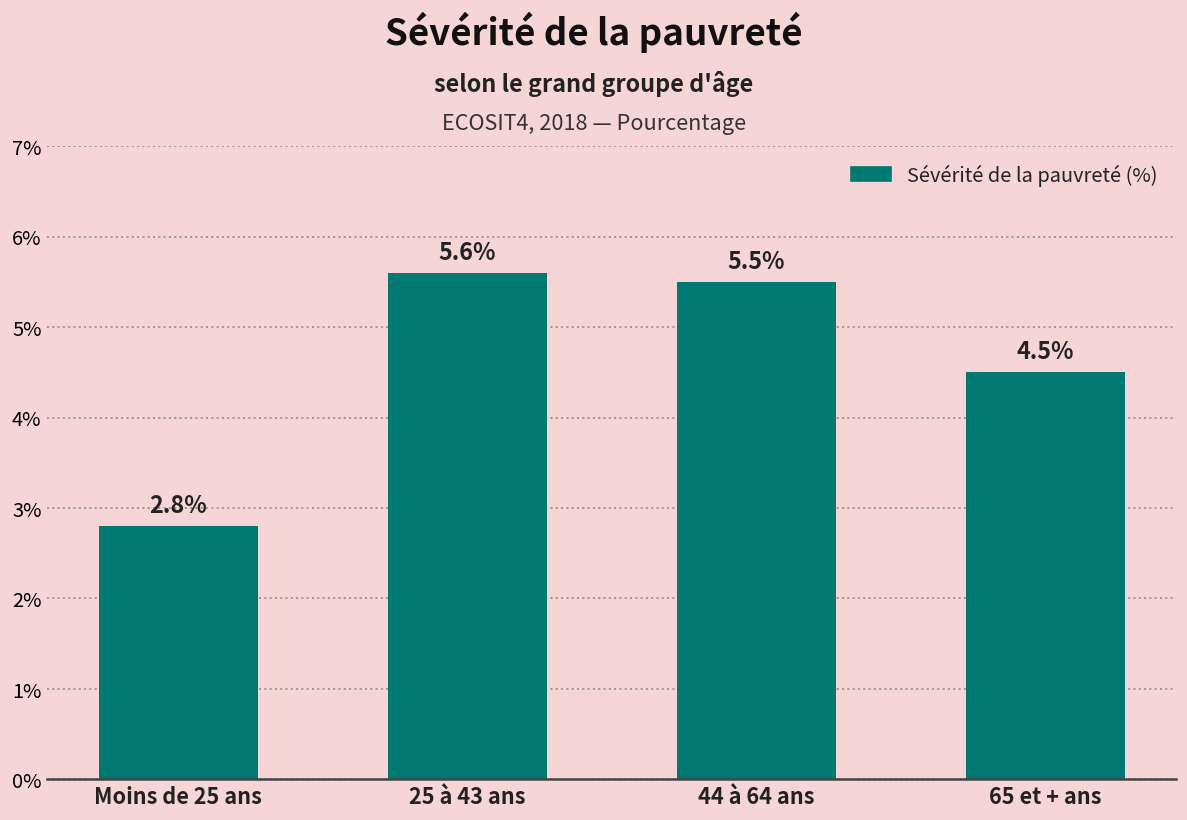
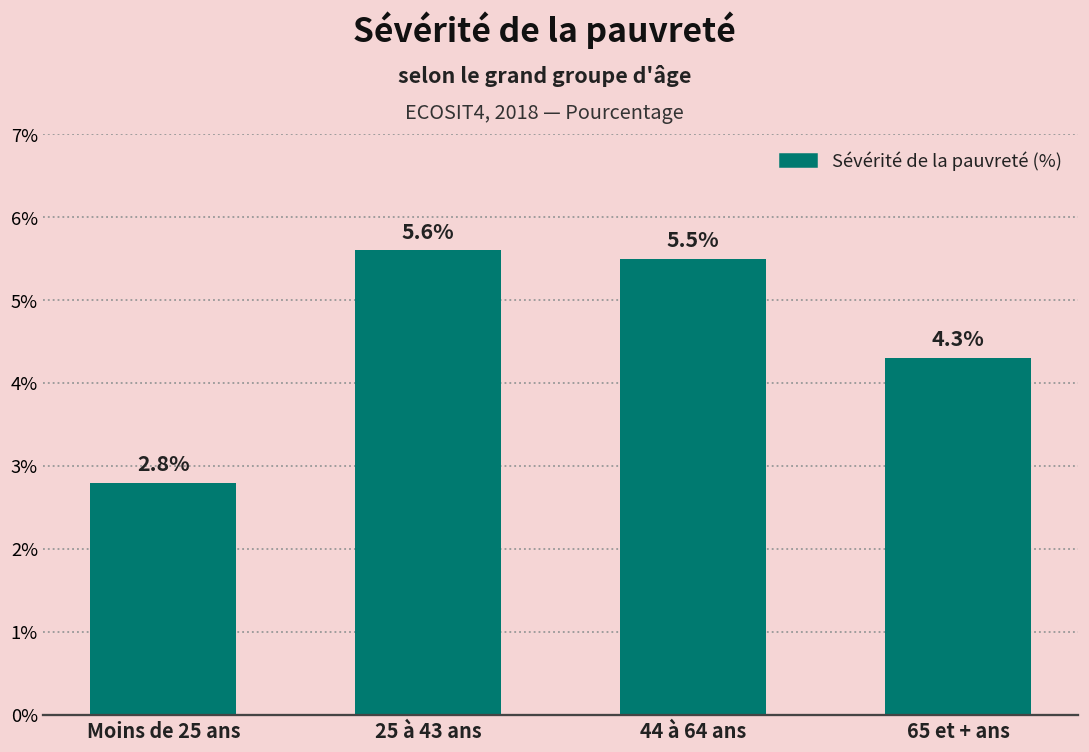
65 et + ans: 4.5% -> 4.3%
